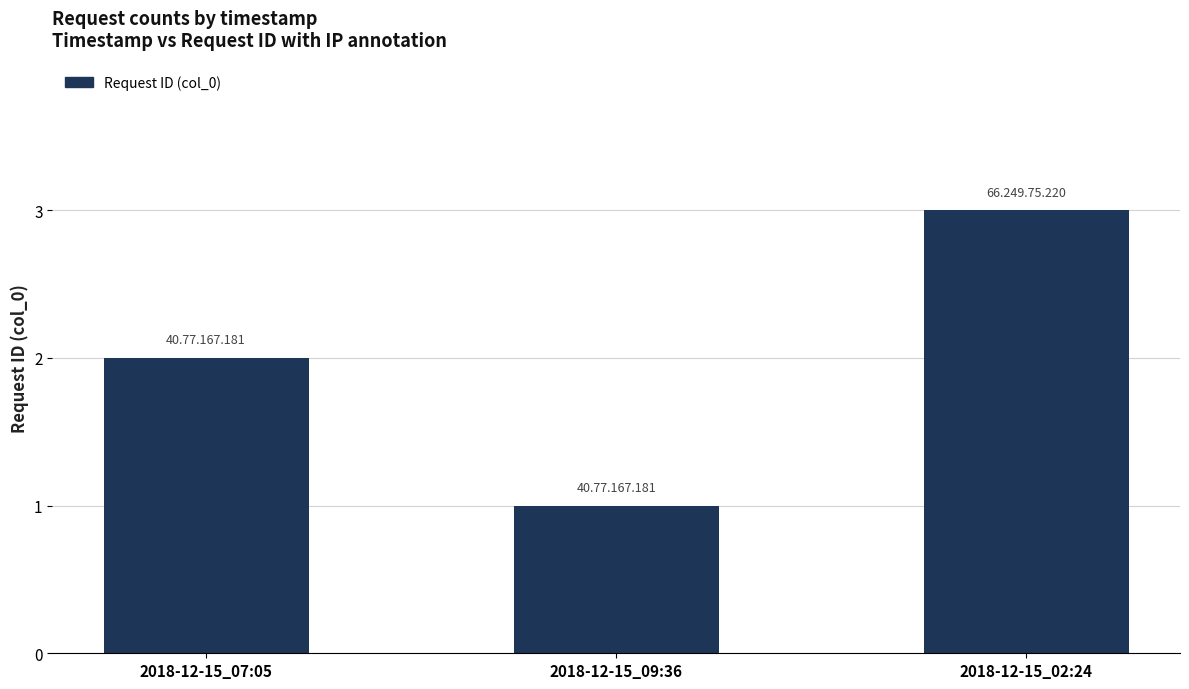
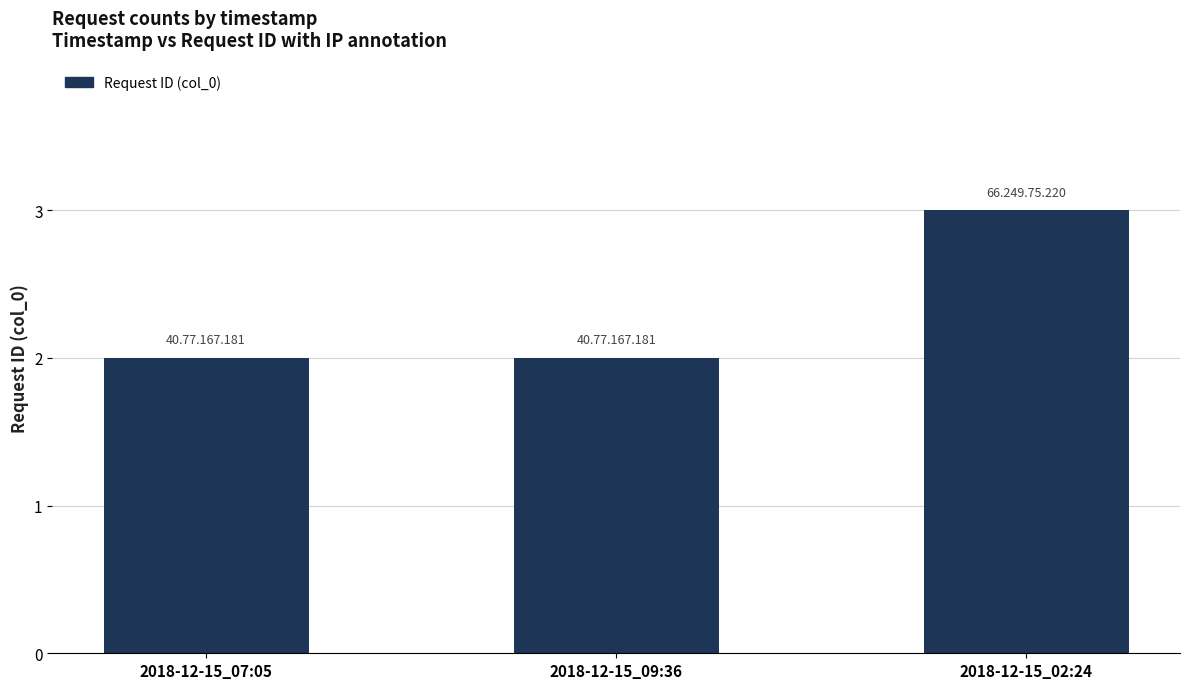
2018-12-15_09:36: 1 -> 2
